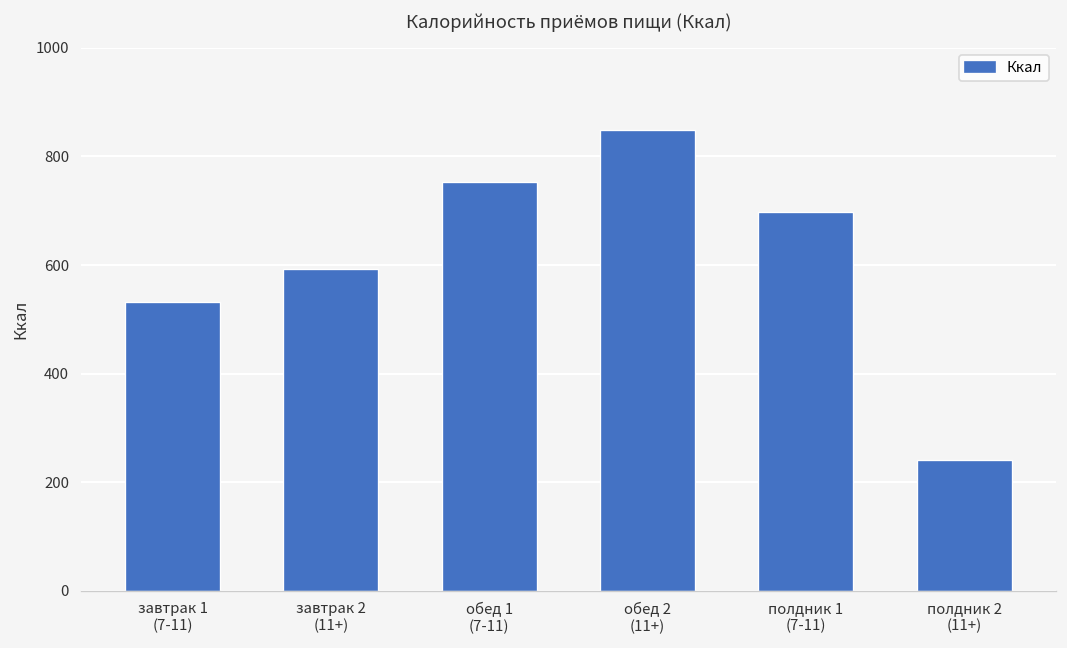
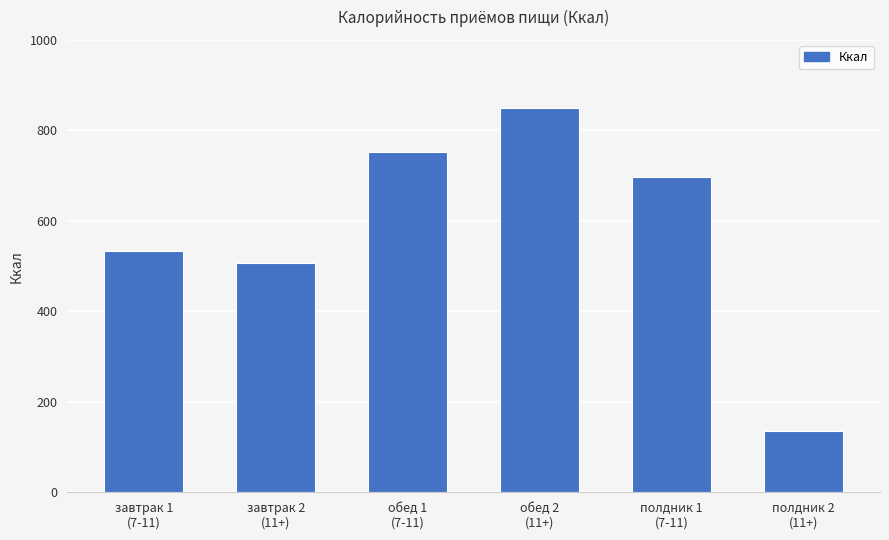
завтрак 2 (11+): 590 -> 510
полдник 2 (11+): 240 -> 140
